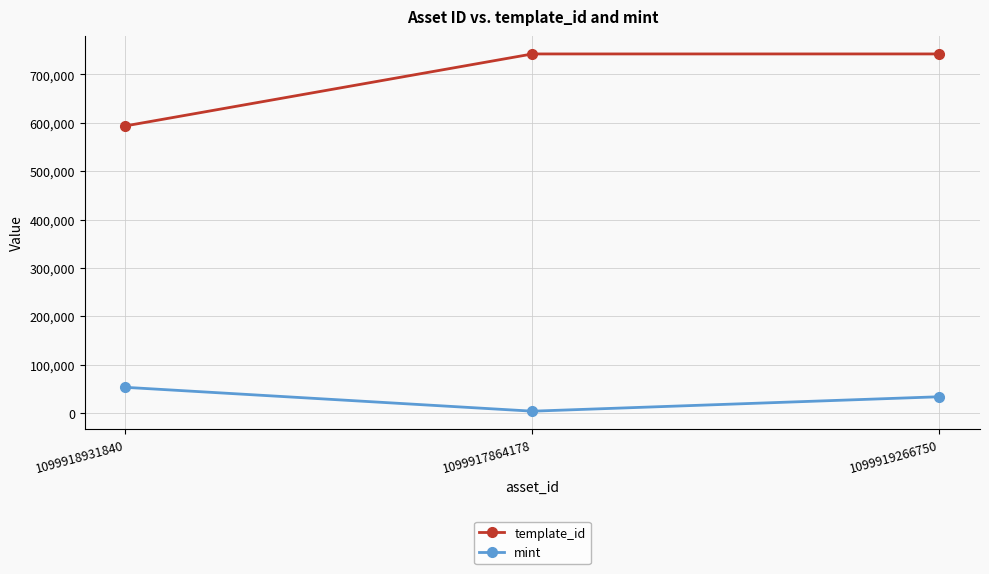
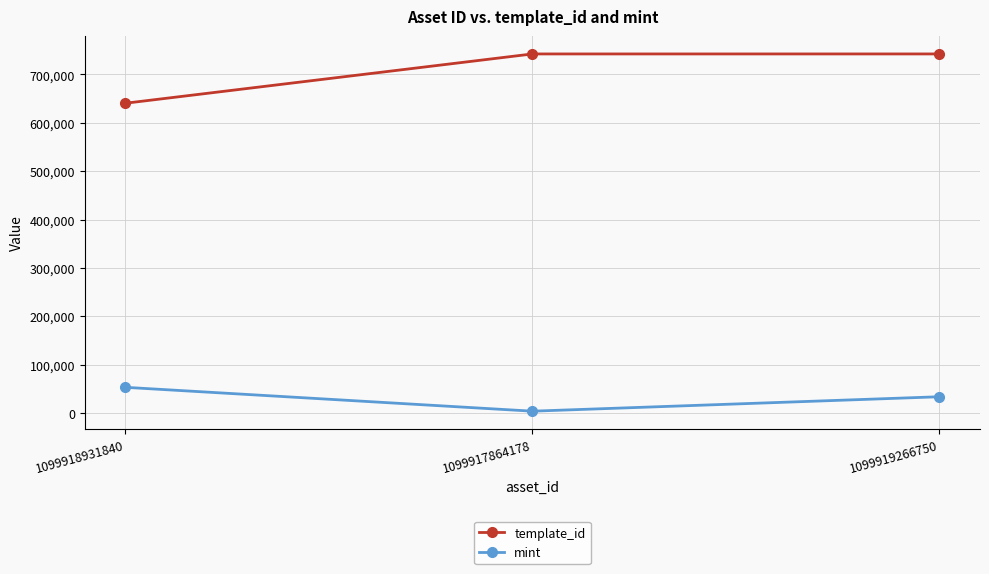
template_id, 1099918931840: 590,000 -> 640,000
